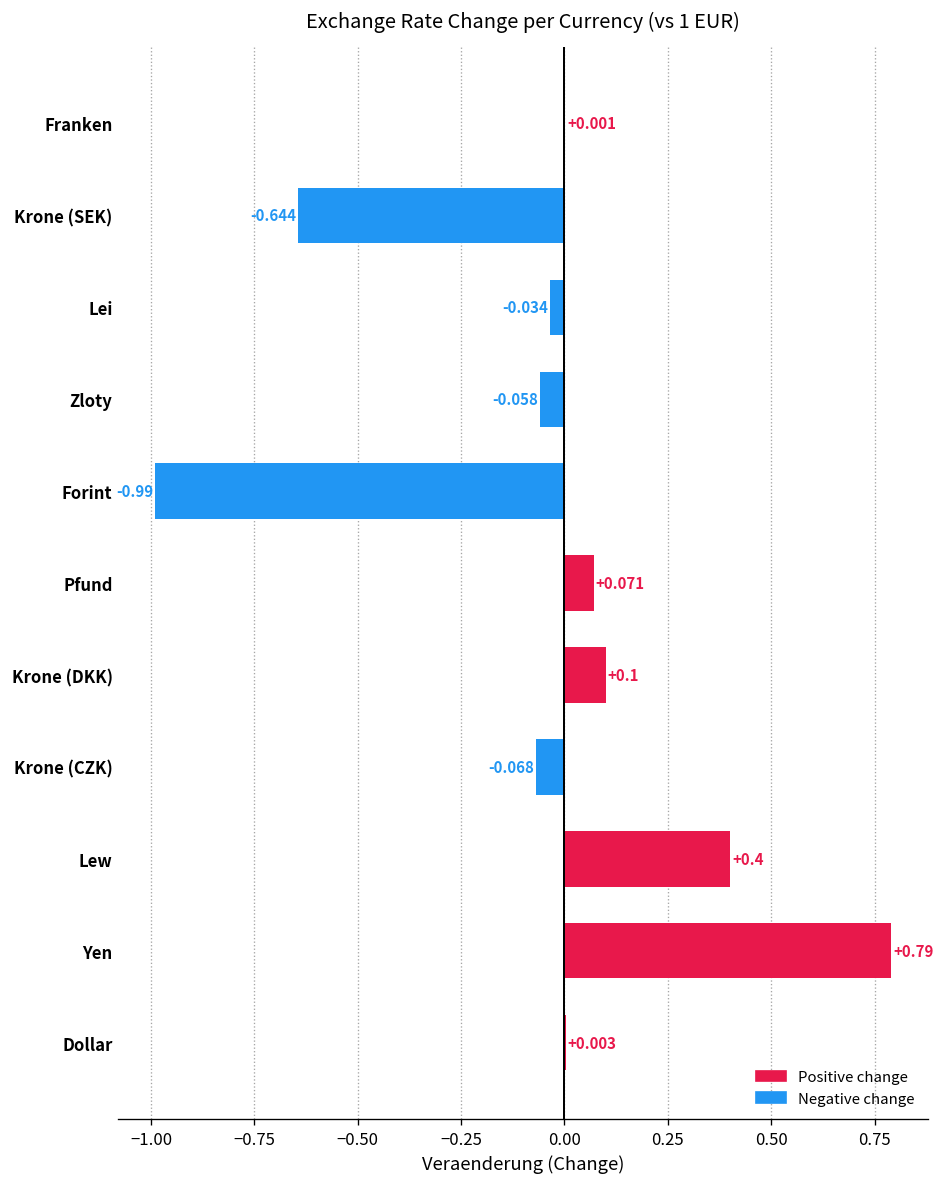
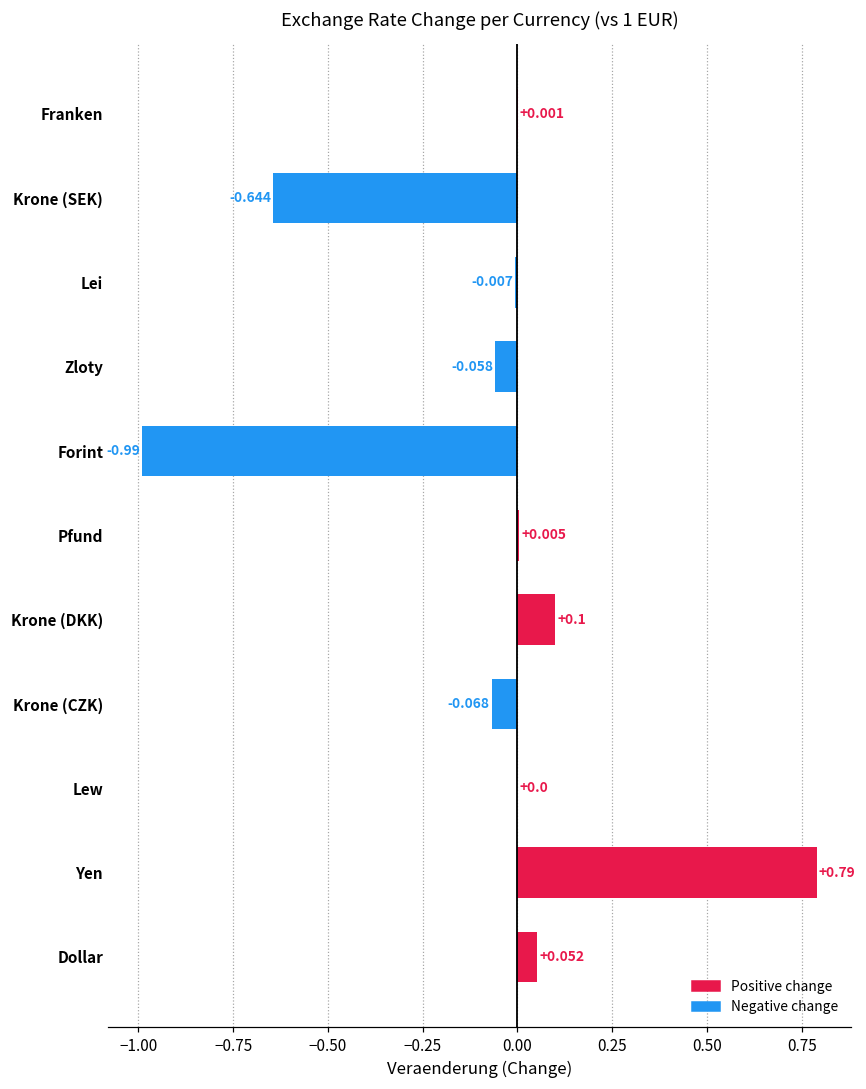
Lei: -0.034 -> -0.007
Pfund: +0.071 -> +0.005
Lew: +0.4 -> +0.0
Dollar: +0.003 -> +0.052
